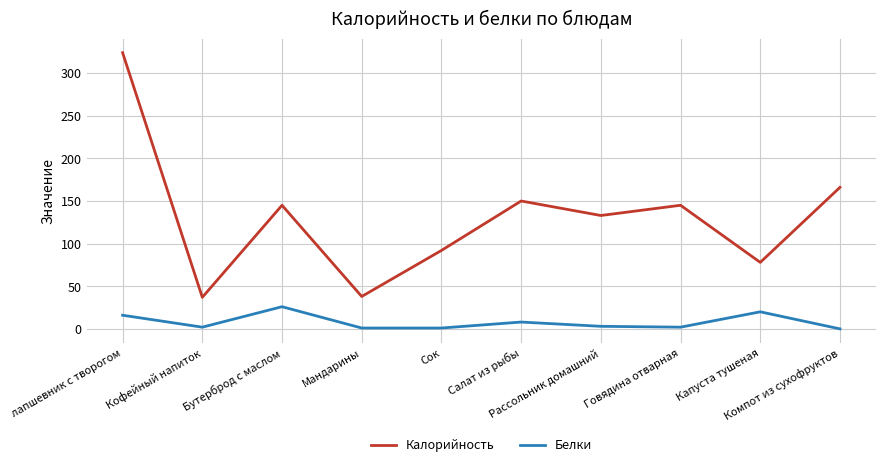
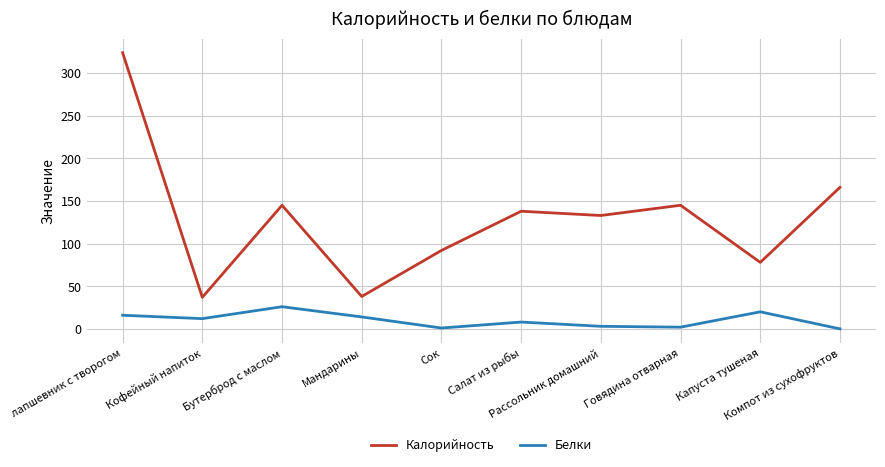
Белки, Кофейный напиток: 0 -> 10
Белки, Мандарины: 0 -> 10
Калорийность, Салат из рыбы: 150 -> 140
